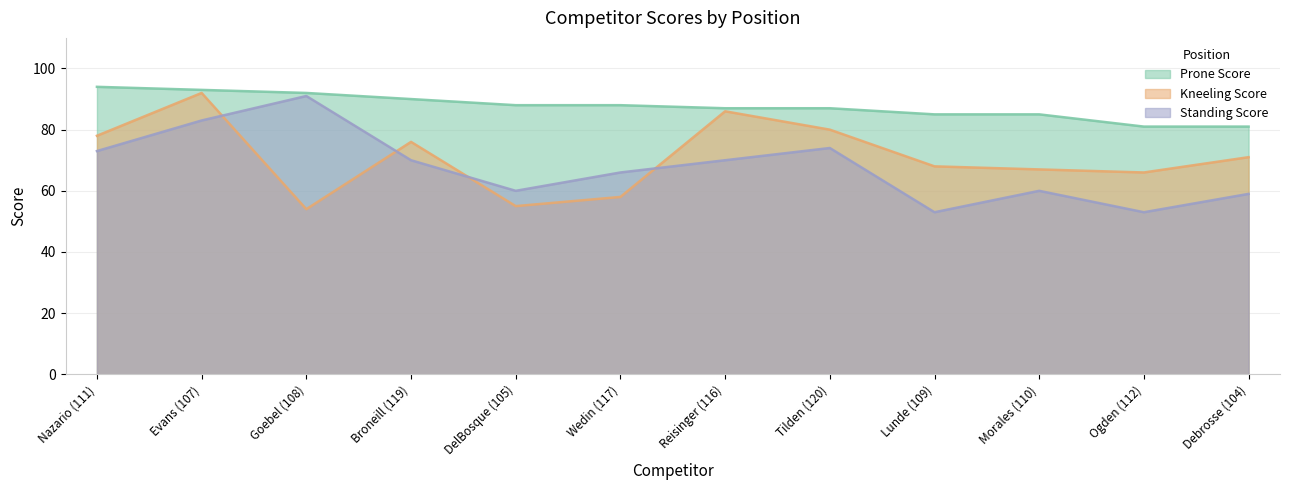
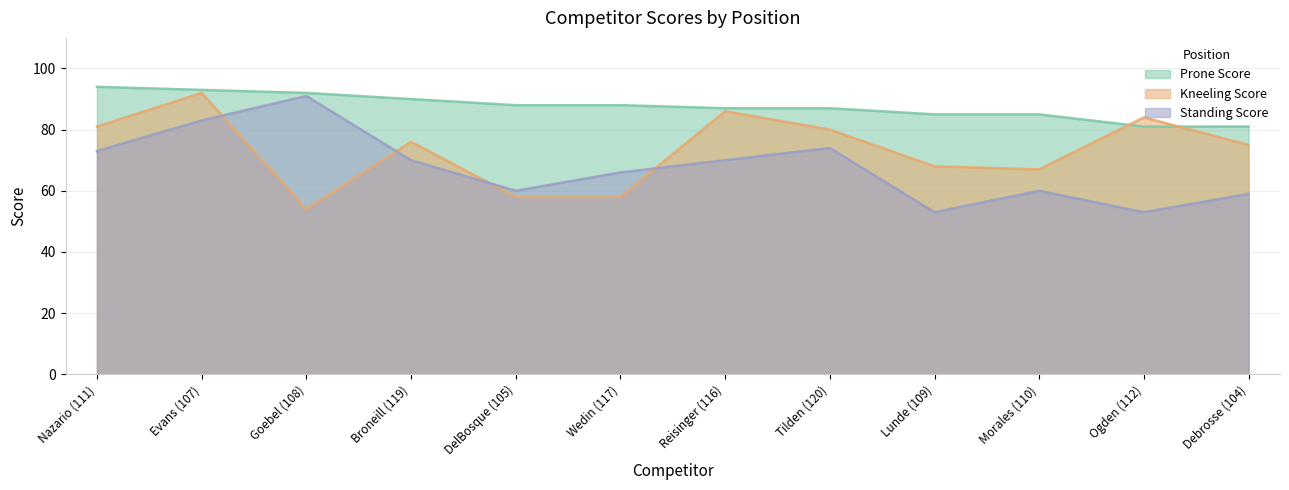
Kneeling Score, Nazario (111): 78 -> 81
Kneeling Score, DelBosque (105): 55 -> 58
Kneeling Score, Ogden (112): 66 -> 84
Kneeling Score, Debrosse (104): 71 -> 75
